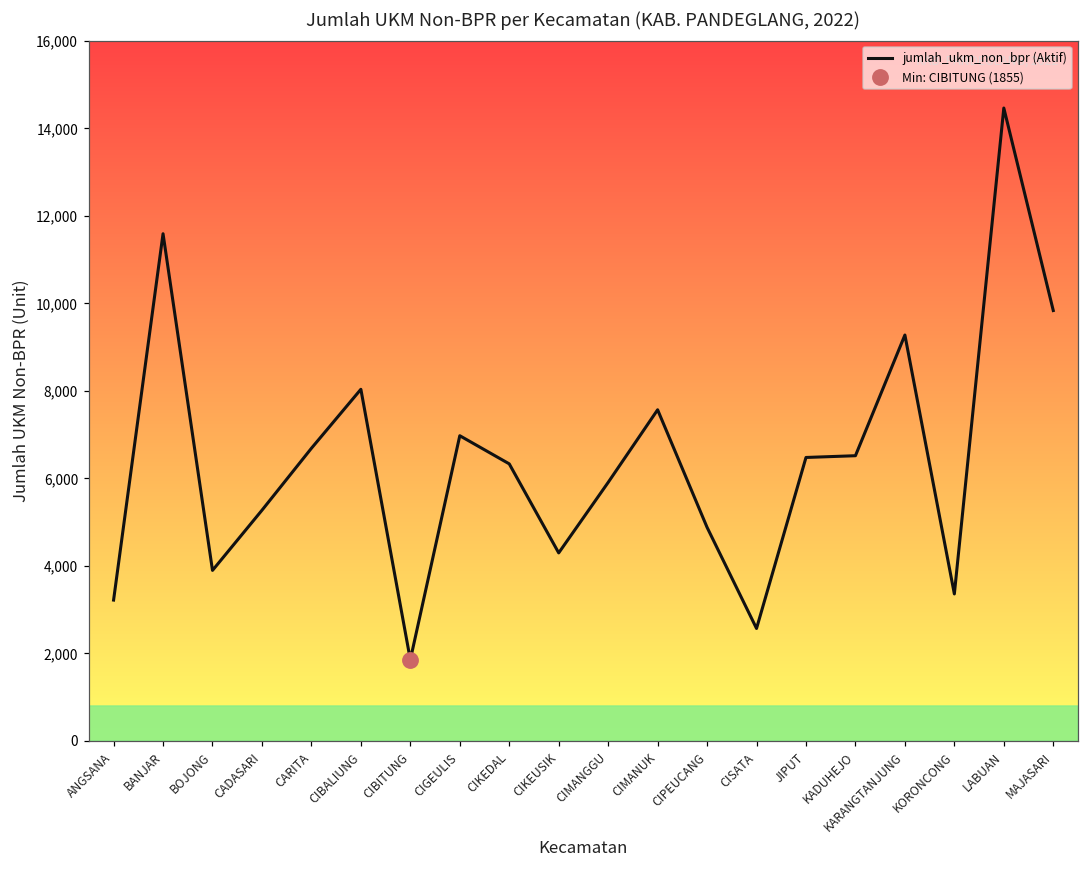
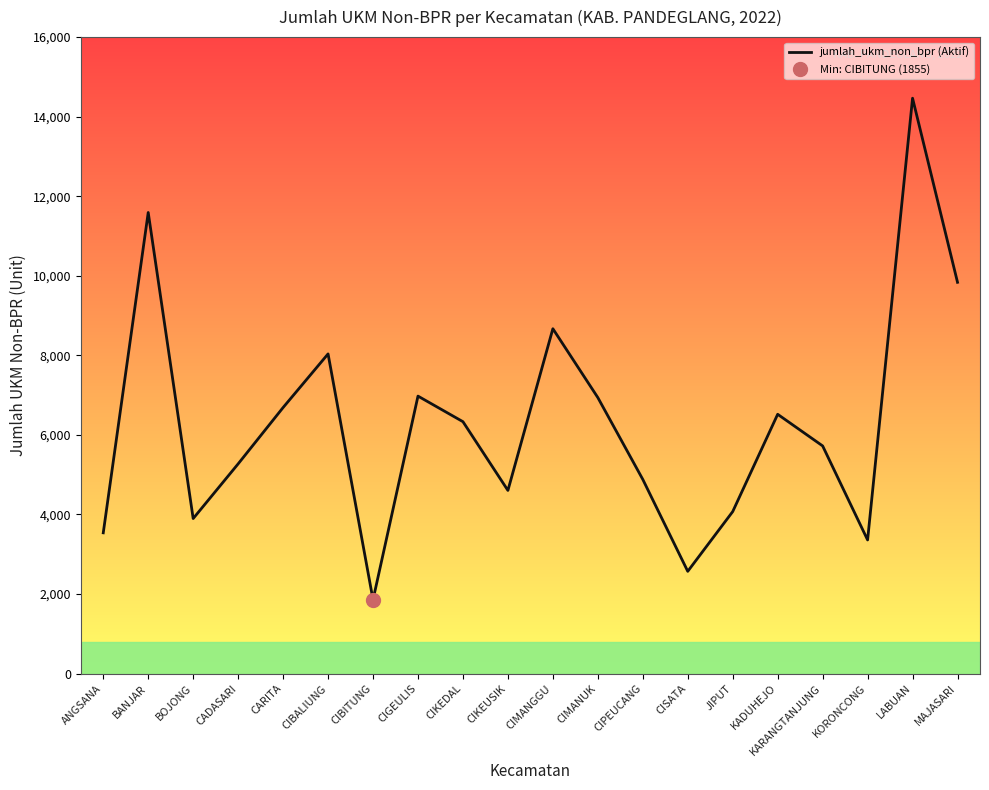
jumlah_ukm_non_bpr (Aktif), ANGSANA: 3,200 -> 3,500
jumlah_ukm_non_bpr (Aktif), CIKEUSIK: 4,300 -> 4,600
jumlah_ukm_non_bpr (Aktif), CIMANGGU: 5,900 -> 8,700
jumlah_ukm_non_bpr (Aktif), CIMANUK: 7,600 -> 6,900
jumlah_ukm_non_bpr (Aktif), JIPUT: 6,500 -> 4,100
jumlah_ukm_non_bpr (Aktif), KARANGTANJUNG: 9,300 -> 5,700
